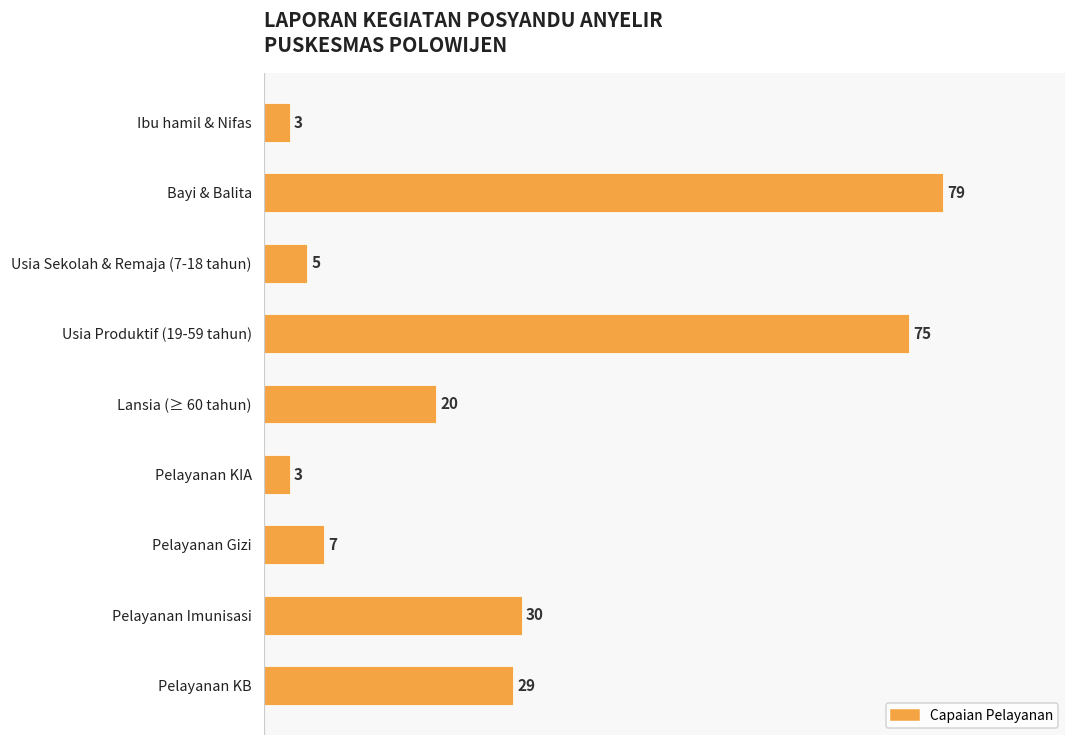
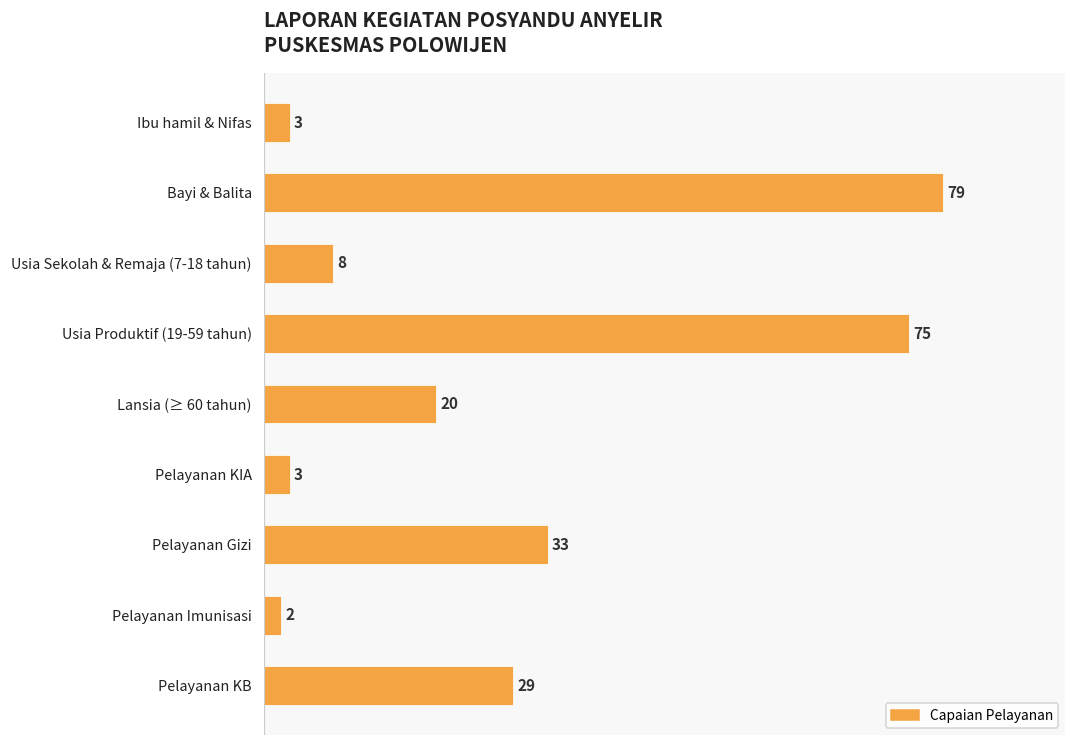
Usia Sekolah & Remaja (7-18 tahun): 5 -> 8
Pelayanan Gizi: 7 -> 33
Pelayanan Imunisasi: 30 -> 2
